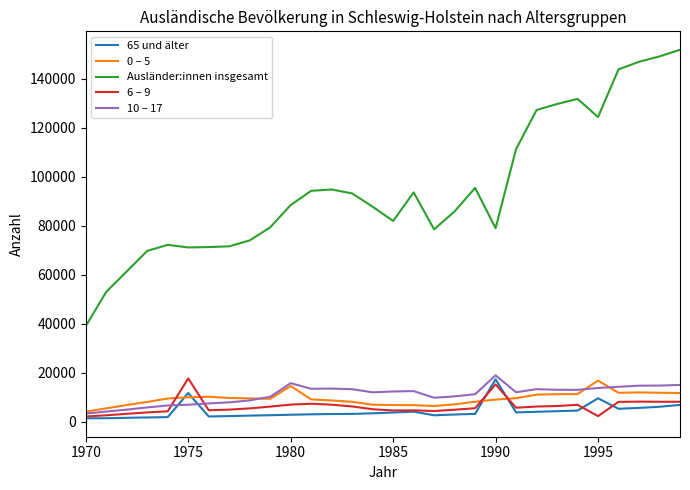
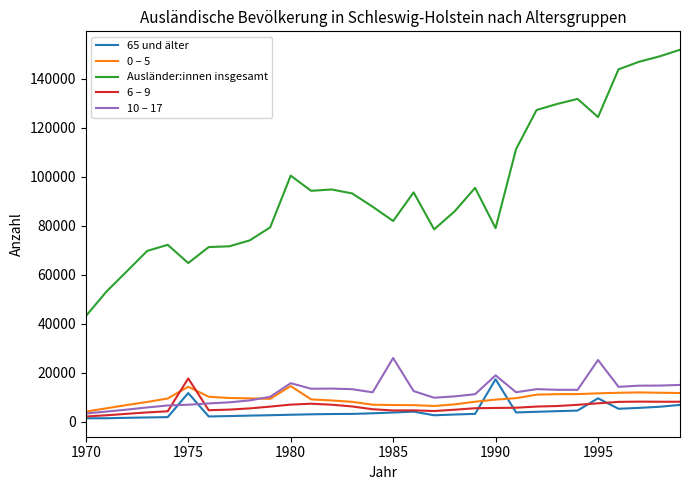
Ausländer:innen insgesamt, 1970: 39000 -> 43000
0 – 5, 1975: 10000 -> 14000
Ausländer:innen insgesamt, 1975: 71000 -> 65000
Ausländer:innen insgesamt, 1980: 88000 -> 100000
10 – 17, 1985: 12000 -> 26000
6 – 9, 1990: 15000 -> 6000
0 – 5, 1995: 17000 -> 12000
6 – 9, 1995: 2000 -> 7000
10 – 17, 1995: 14000 -> 25000
